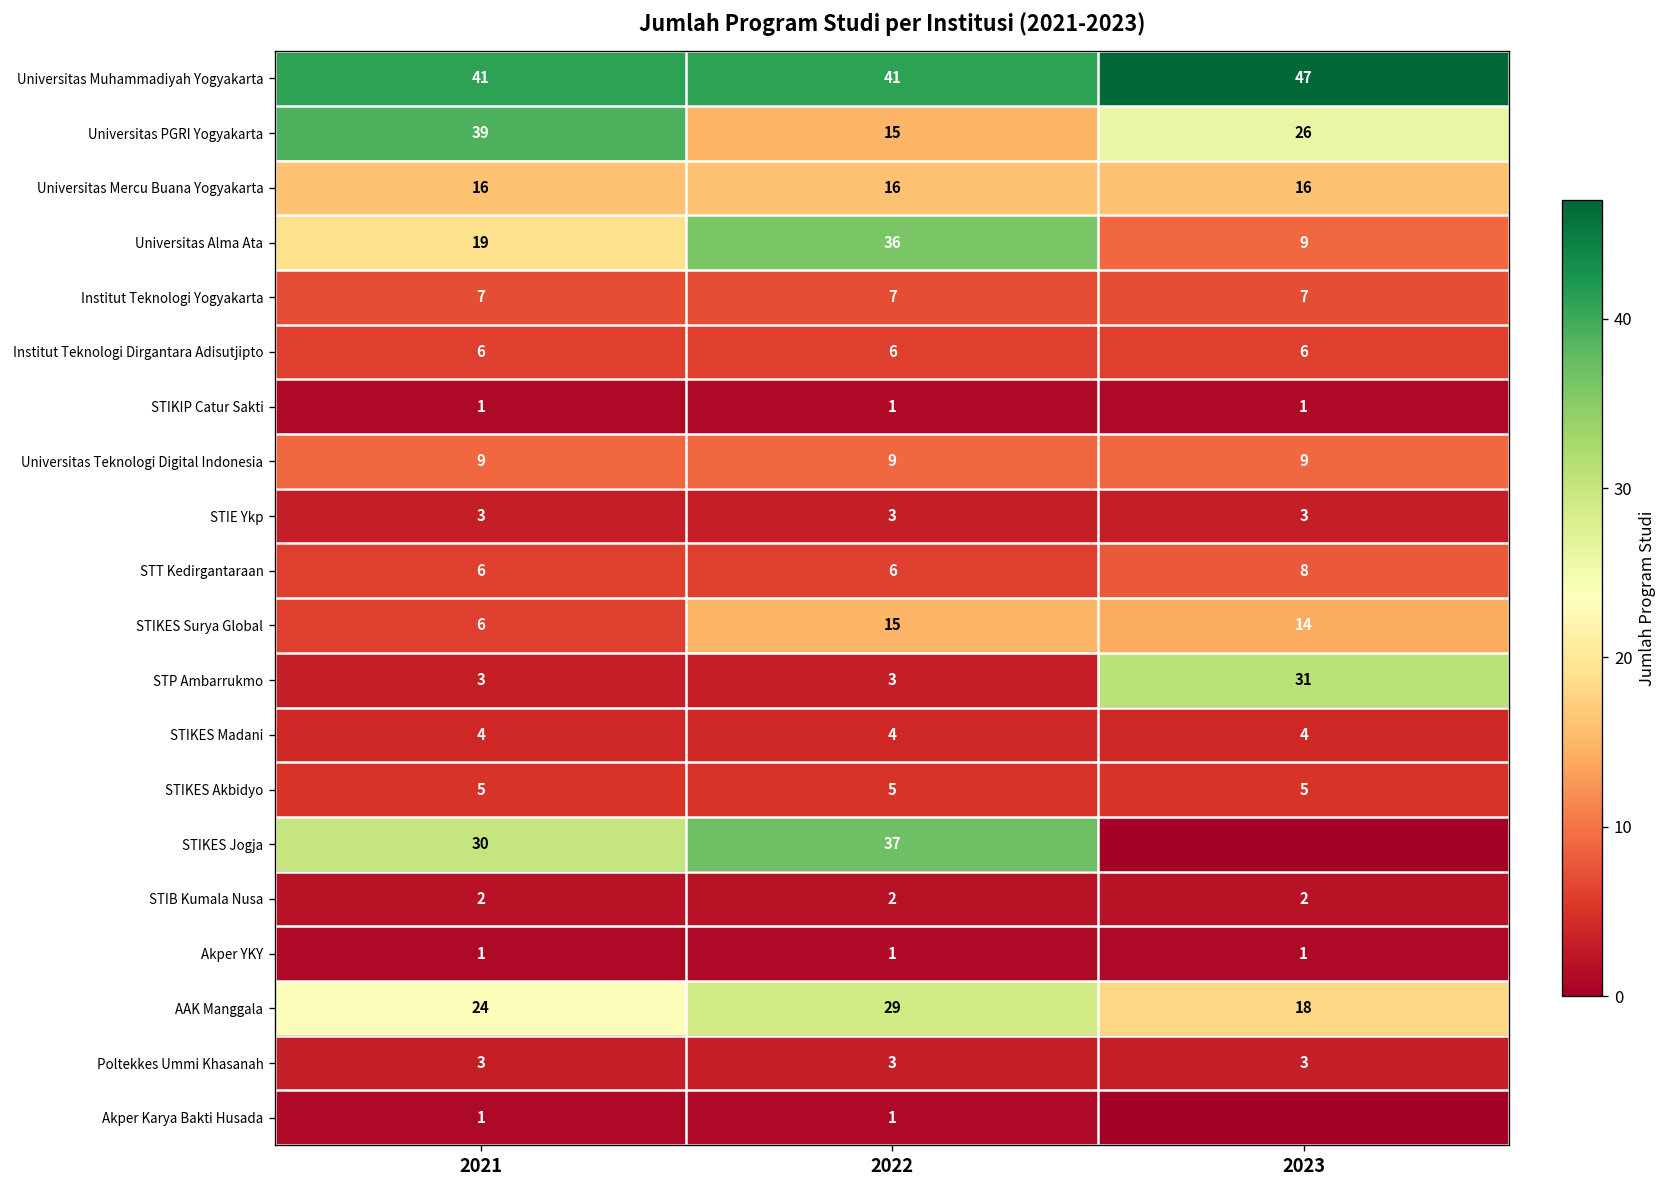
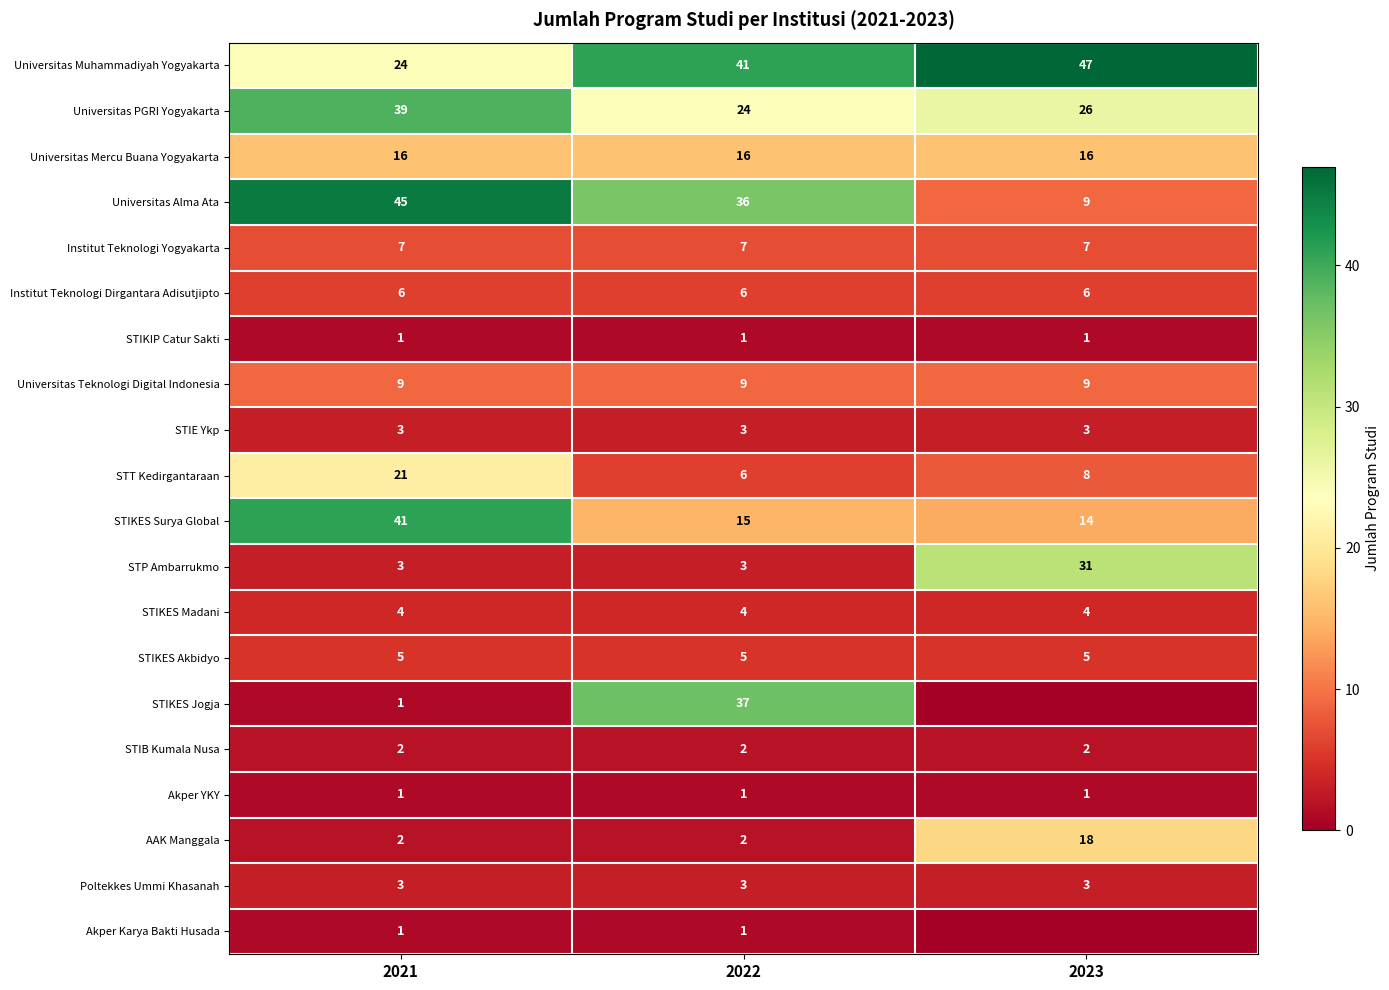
Universitas Muhammadiyah Yogyakarta, 2021: 41 -> 24
Universitas PGRI Yogyakarta, 2022: 15 -> 24
Universitas Alma Ata, 2021: 19 -> 45
STT Kedirgantaraan, 2021: 6 -> 21
STIKES Surya Global, 2021: 6 -> 41
STIKES Jogja, 2021: 30 -> 1
AAK Manggala, 2021: 24 -> 2
AAK Manggala, 2022: 29 -> 2
